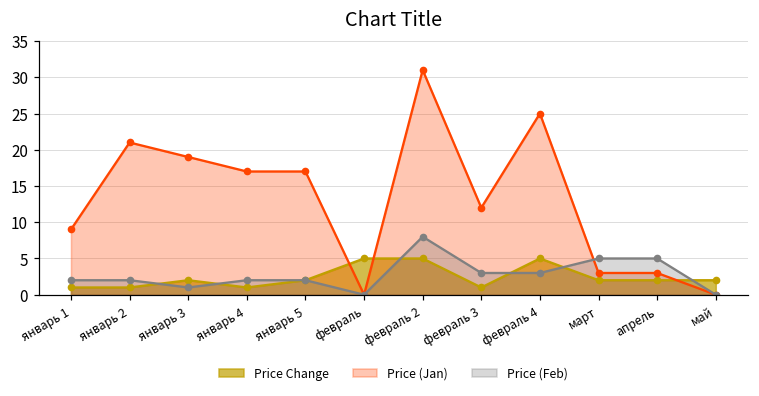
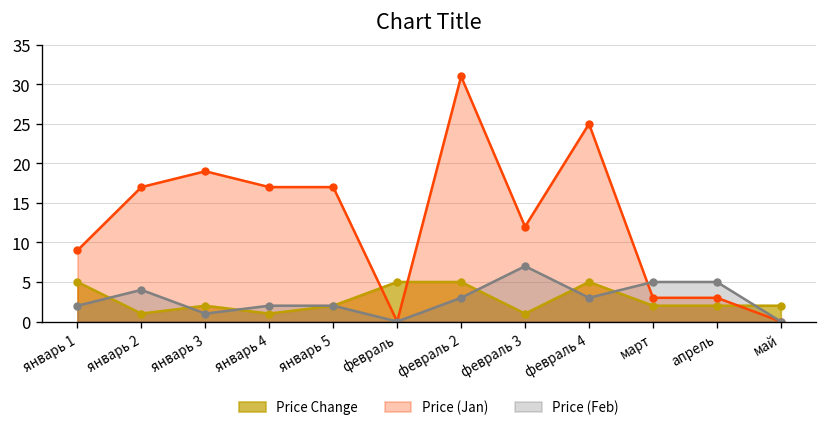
Price Change, январь 1: 1 -> 5
Price (Jan), январь 2: 21 -> 17
Price (Feb), январь 2: 2 -> 4
Price (Feb), февраль 2: 8 -> 3
Price (Feb), февраль 3: 3 -> 7
